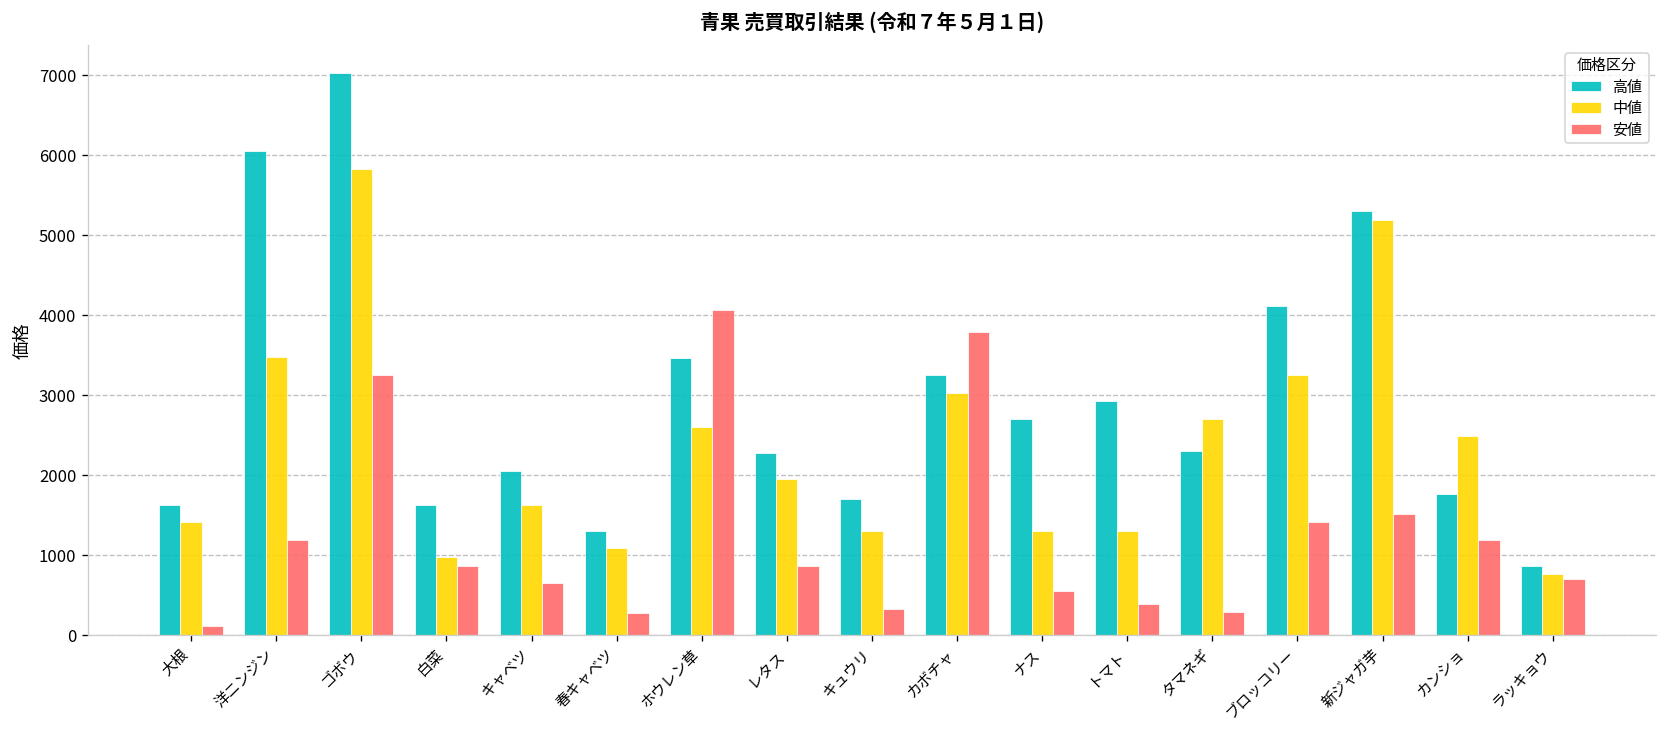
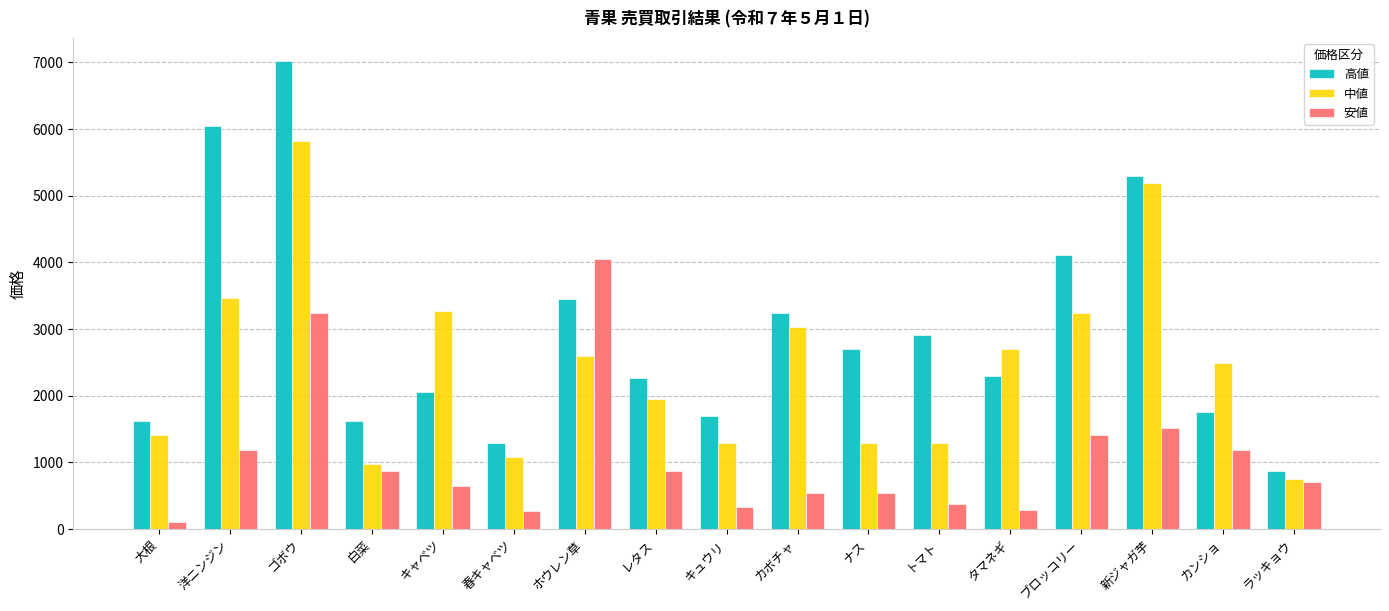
中値, キャベツ: 1600 -> 3300
安値, カボチャ: 3800 -> 500
